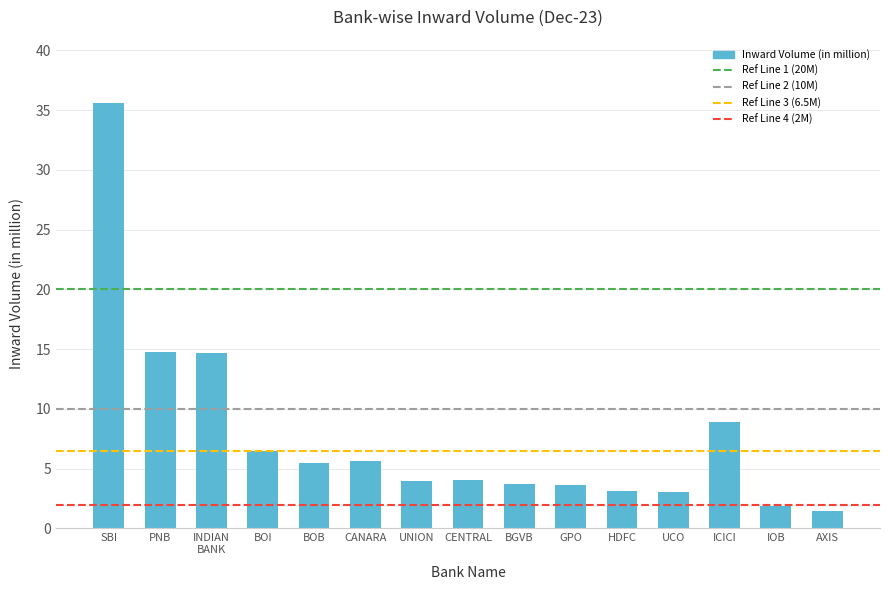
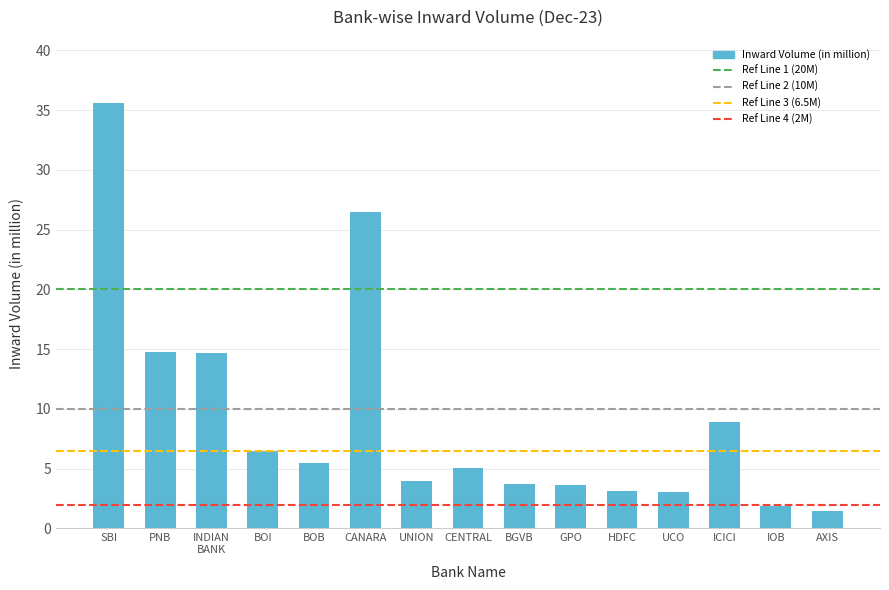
CANARA: 5.6 -> 26.4
CENTRAL: 4.1 -> 5.1
